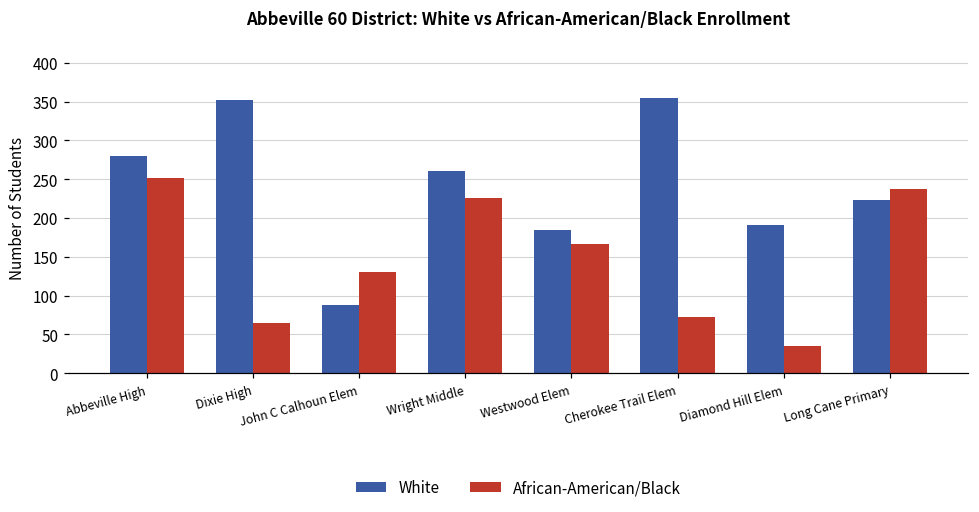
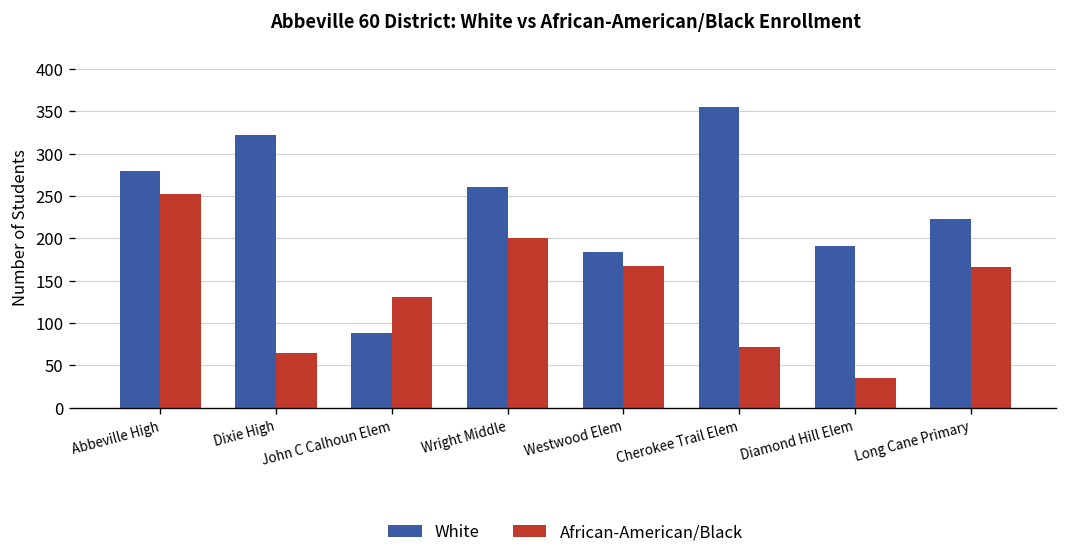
White, Dixie High: 350 -> 320
African-American/Black, Wright Middle: 230 -> 200
African-American/Black, Long Cane Primary: 240 -> 170
